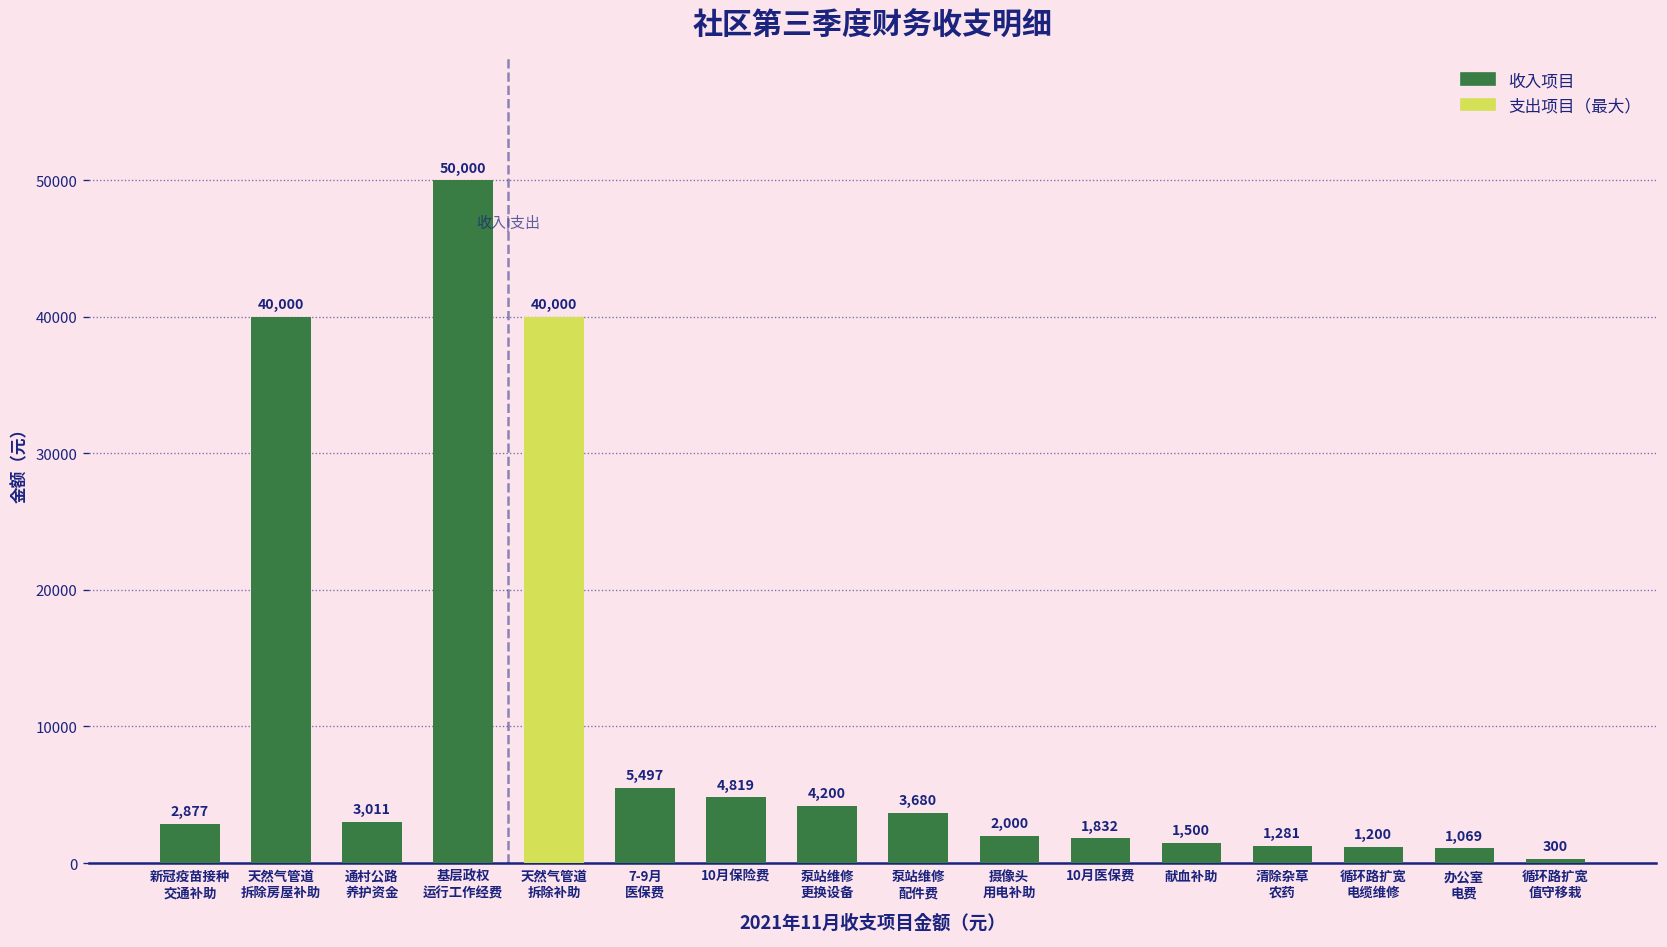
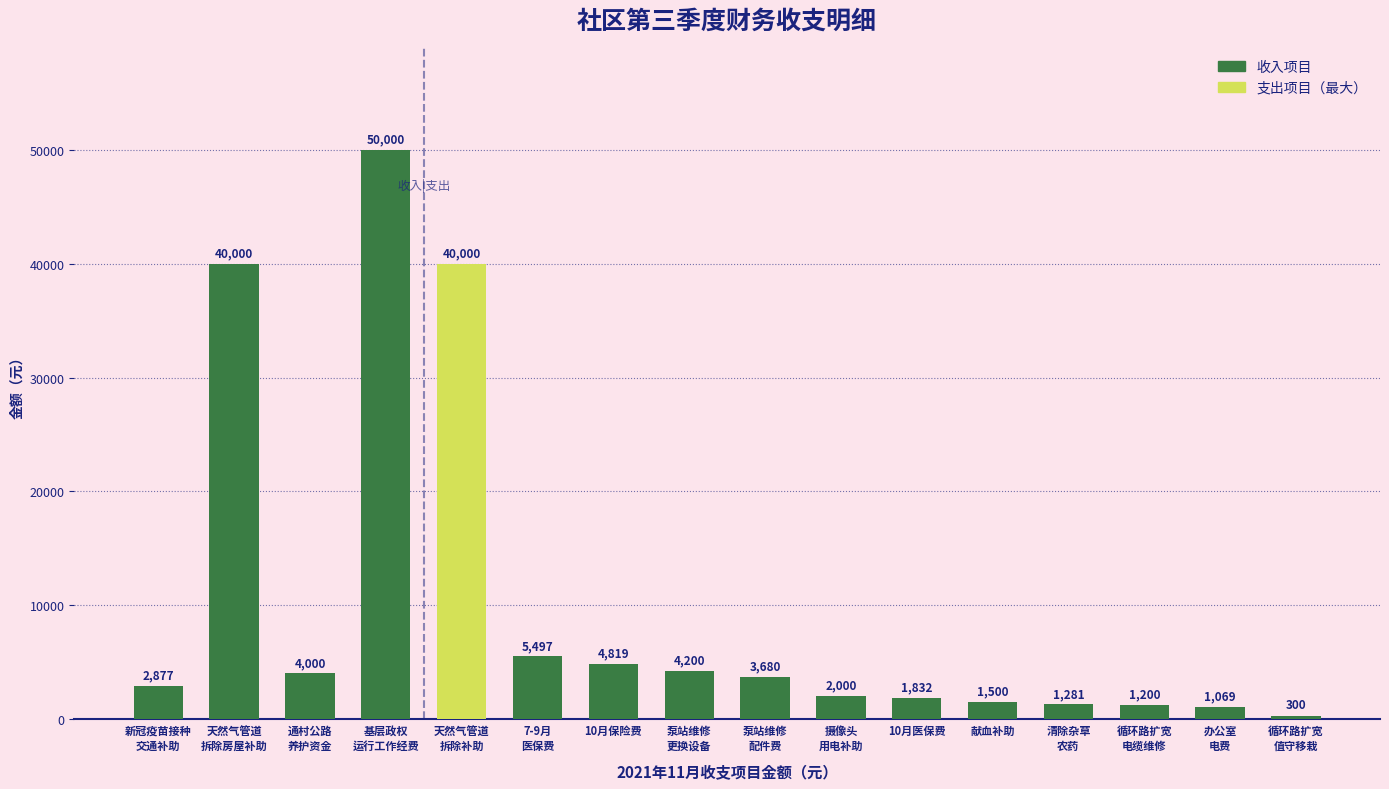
通村公路 养护资金: 3,011 -> 4,000
